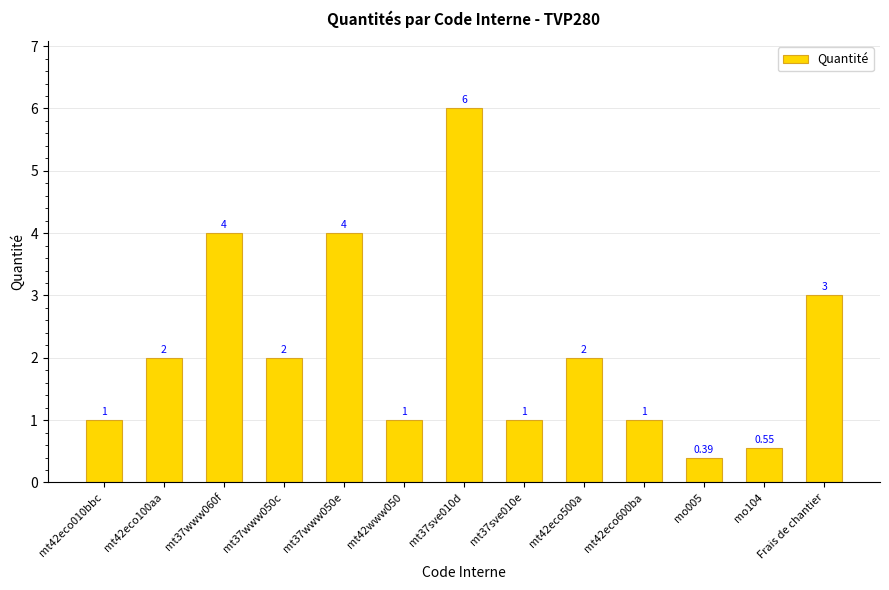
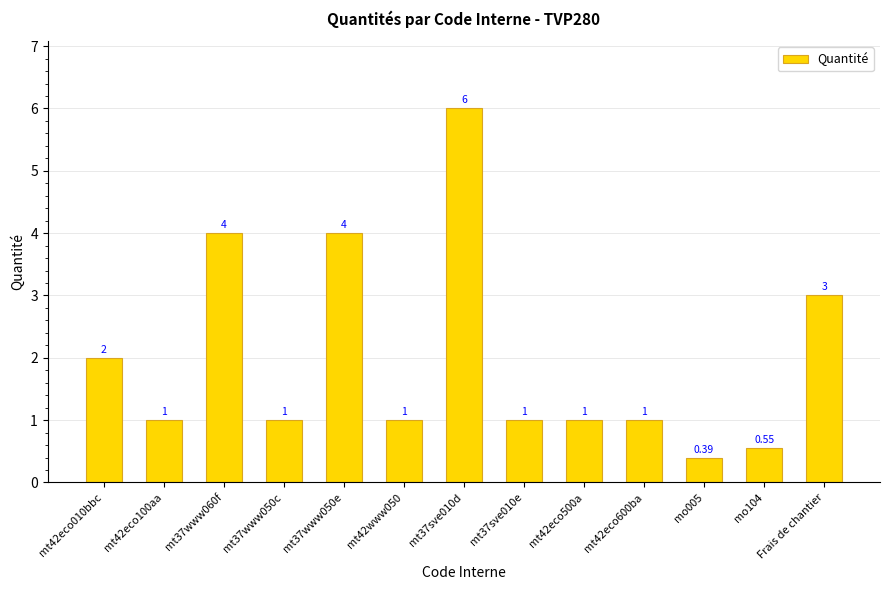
mt42eco010bbc: 1 -> 2
mt42eco100aa: 2 -> 1
mt37www050c: 2 -> 1
mt42eco500a: 2 -> 1
